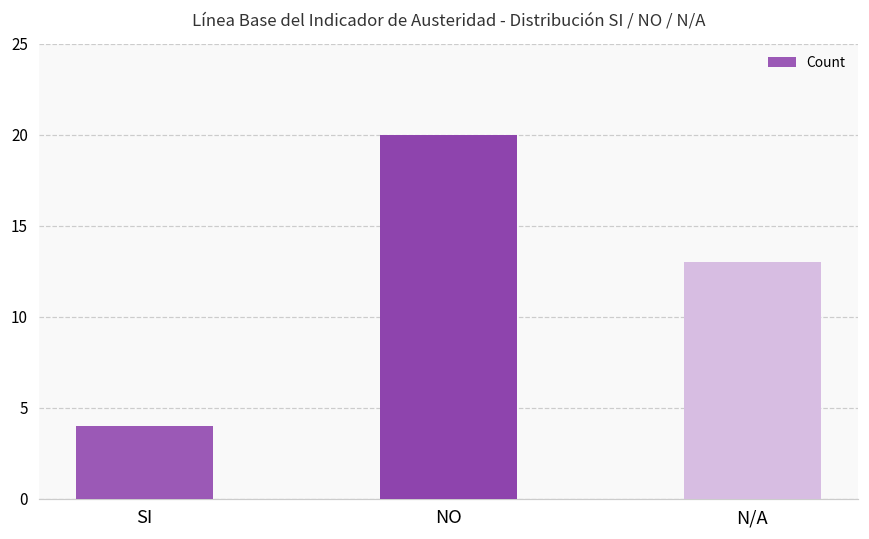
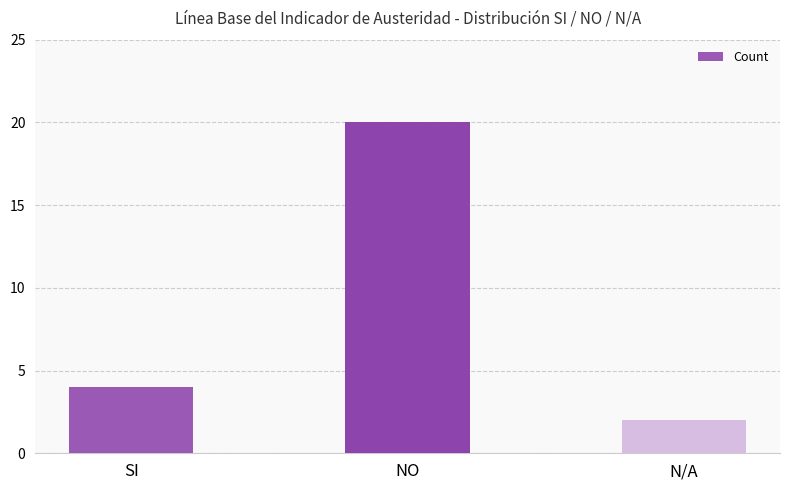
N/A: 13 -> 2
